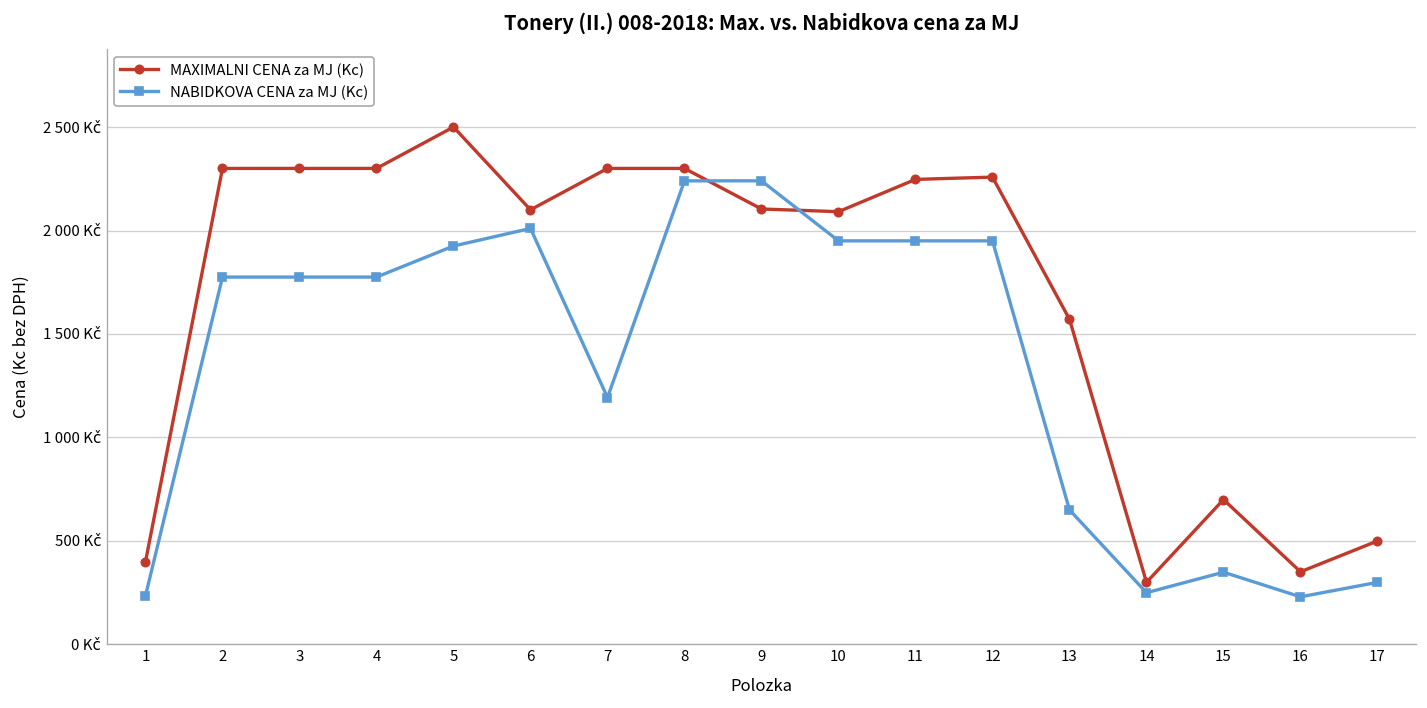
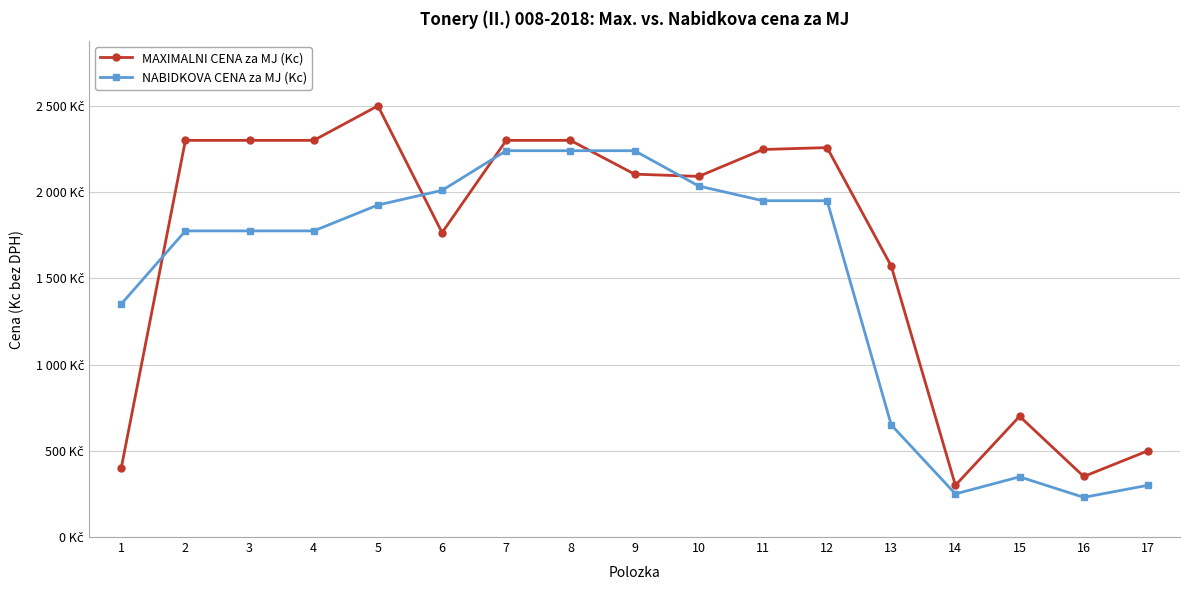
NABIDKOVA CENA za MJ (Kc), 1: 240 Kč -> 1350 Kč
MAXIMALNI CENA za MJ (Kc), 6: 2100 Kč -> 1770 Kč
NABIDKOVA CENA za MJ (Kc), 7: 1190 Kč -> 2240 Kč
NABIDKOVA CENA za MJ (Kc), 10: 1950 Kč -> 2040 Kč
